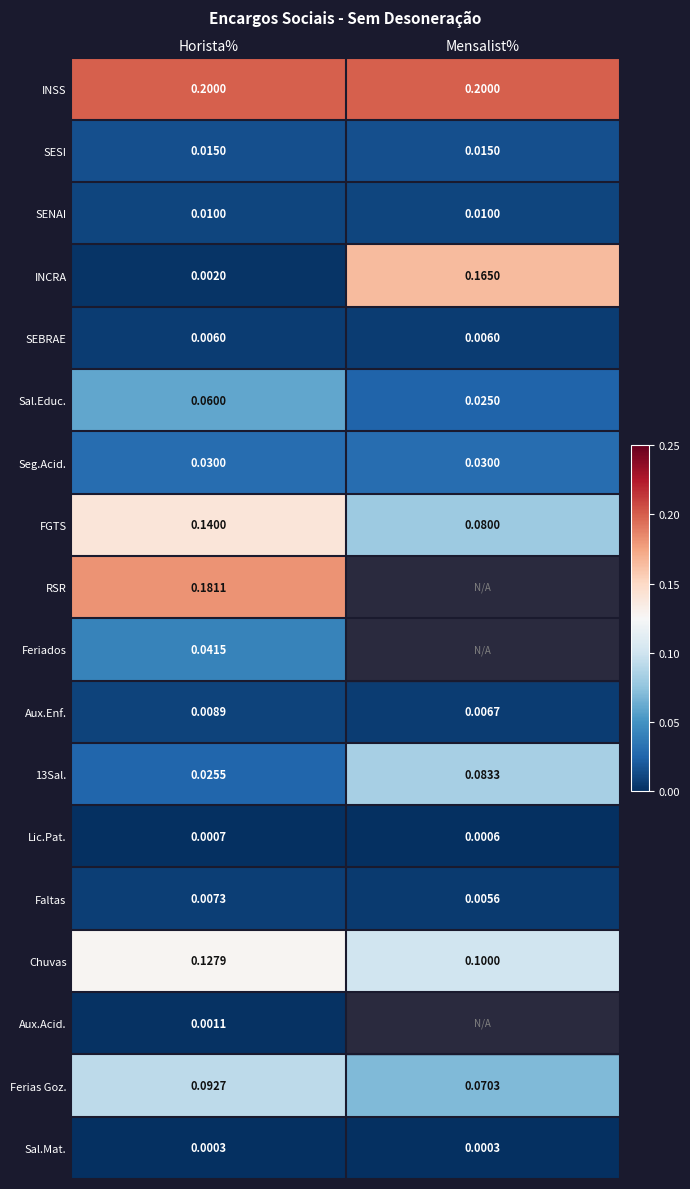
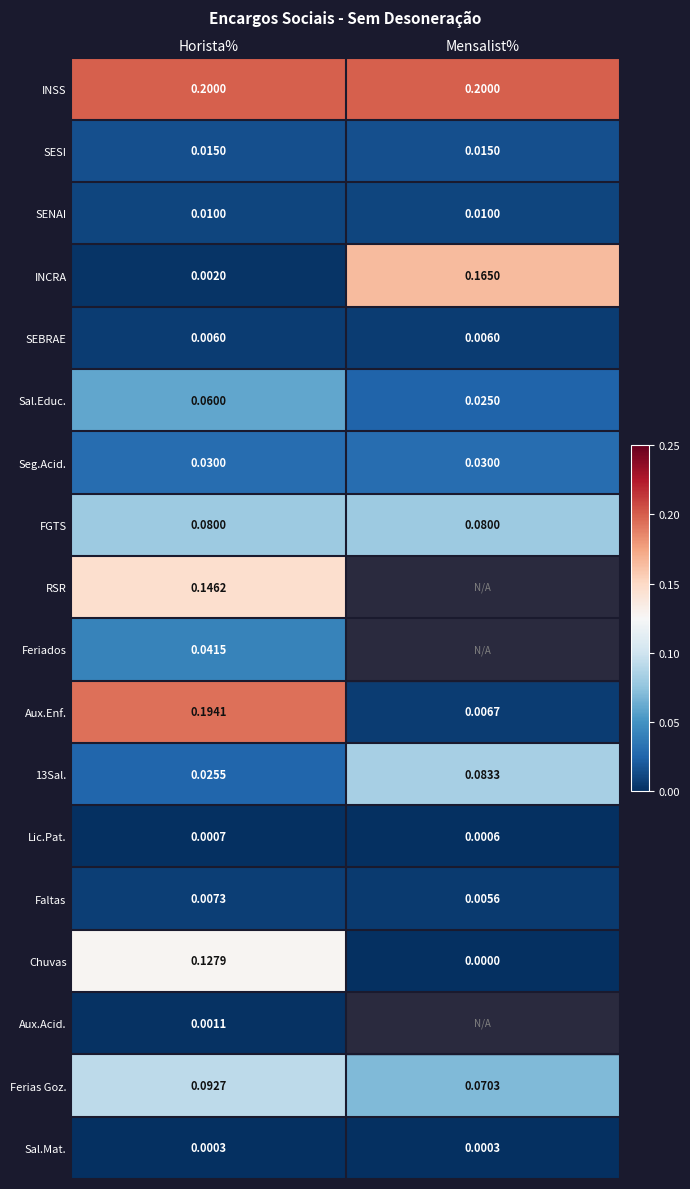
FGTS, Horista%: 0.1400 -> 0.0800
RSR, Horista%: 0.1811 -> 0.1462
Aux.Enf., Horista%: 0.0089 -> 0.1941
Chuvas, Mensalist%: 0.1000 -> 0.0000
